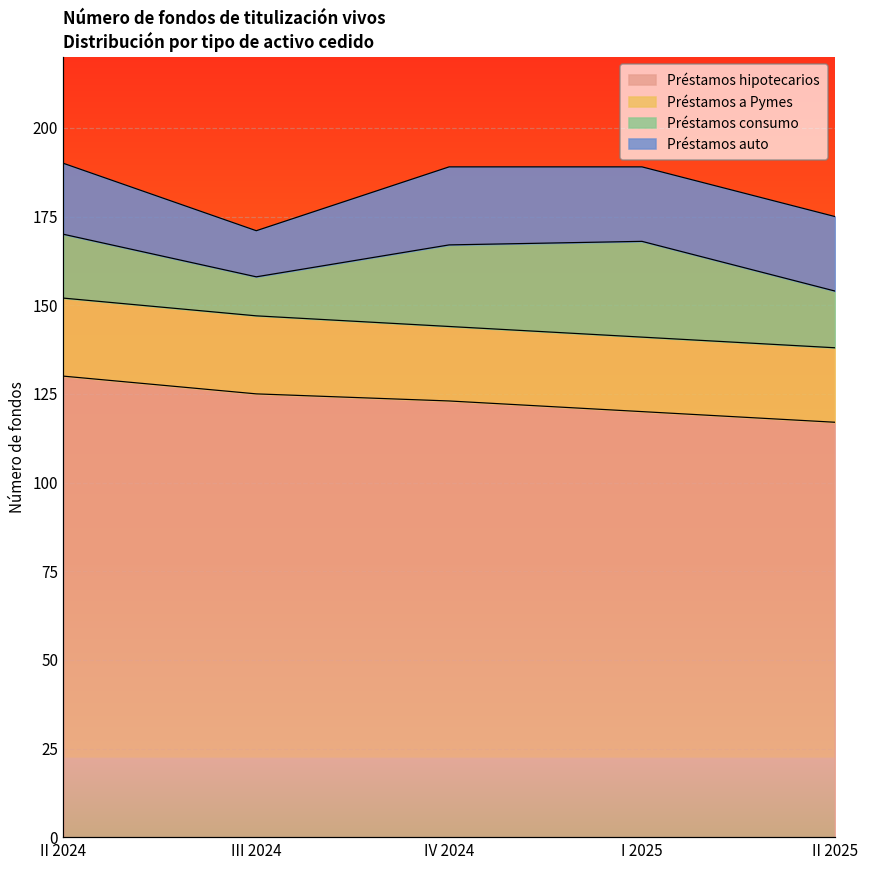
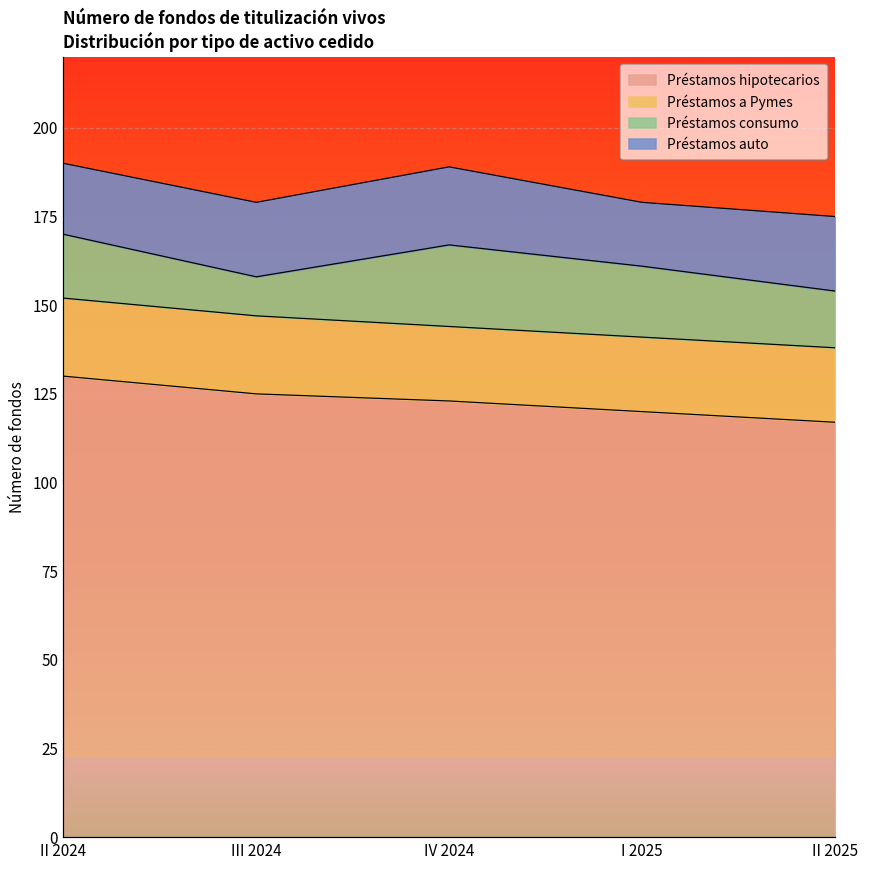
Préstamos auto, III 2024: 13 -> 21
Préstamos consumo, I 2025: 27 -> 20
Préstamos auto, I 2025: 21 -> 18
